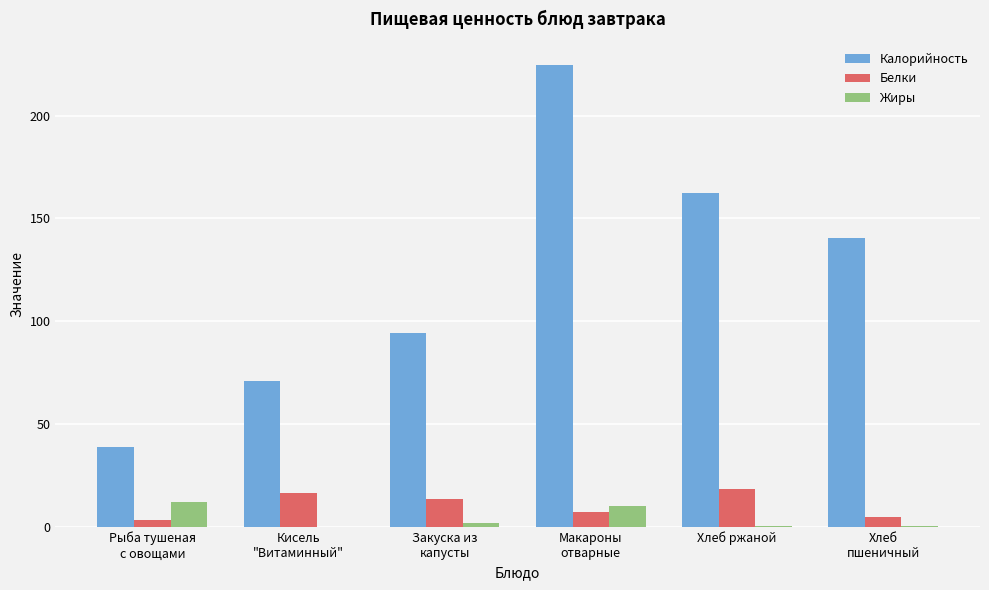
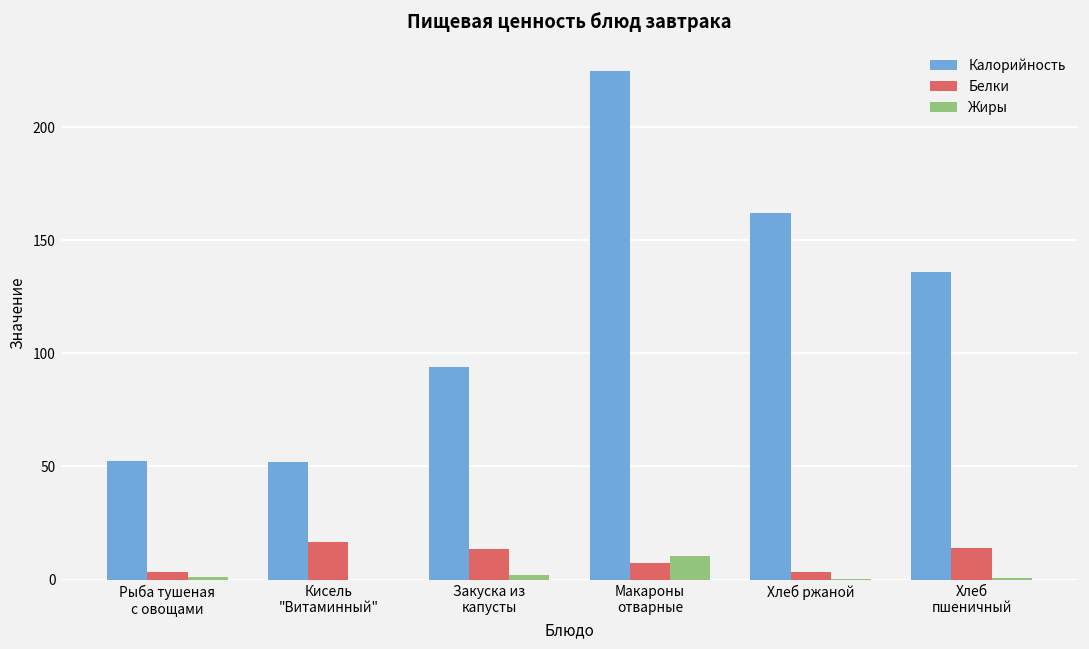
Калорийность, Рыба тушеная с овощами: 39 -> 53
Жиры, Рыба тушеная с овощами: 12 -> 1
Калорийность, Кисель "Витаминный": 71 -> 52
Белки, Хлеб ржаной: 18 -> 3
Калорийность, Хлеб пшеничный: 140 -> 136
Белки, Хлеб пшеничный: 5 -> 14
